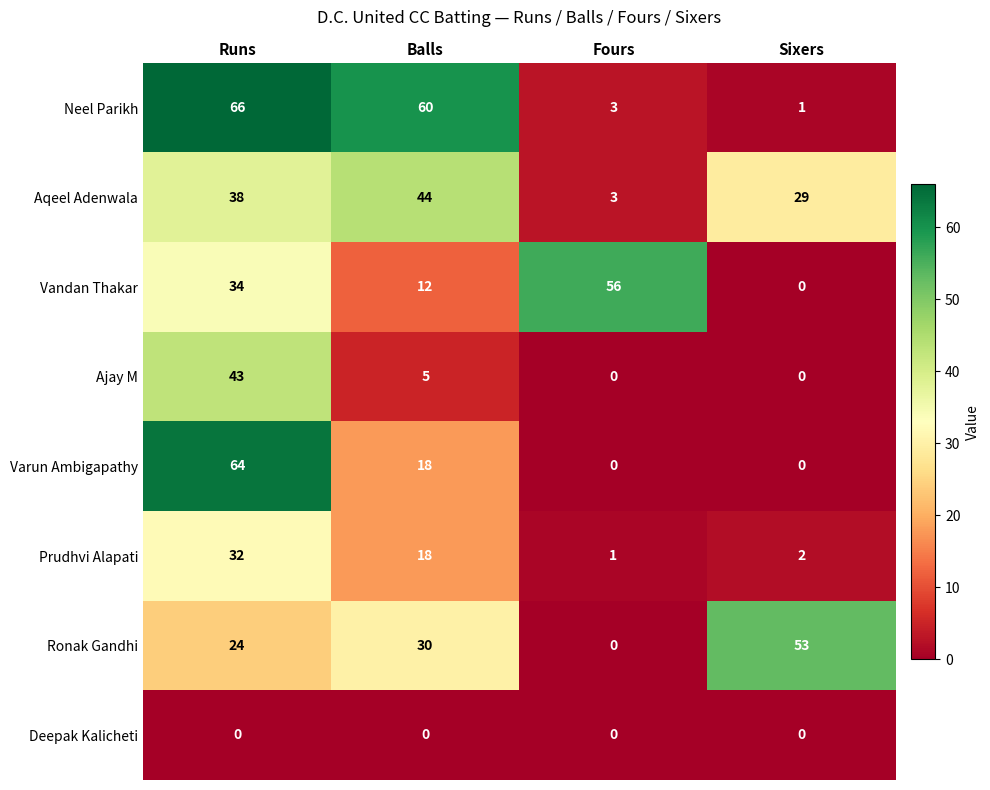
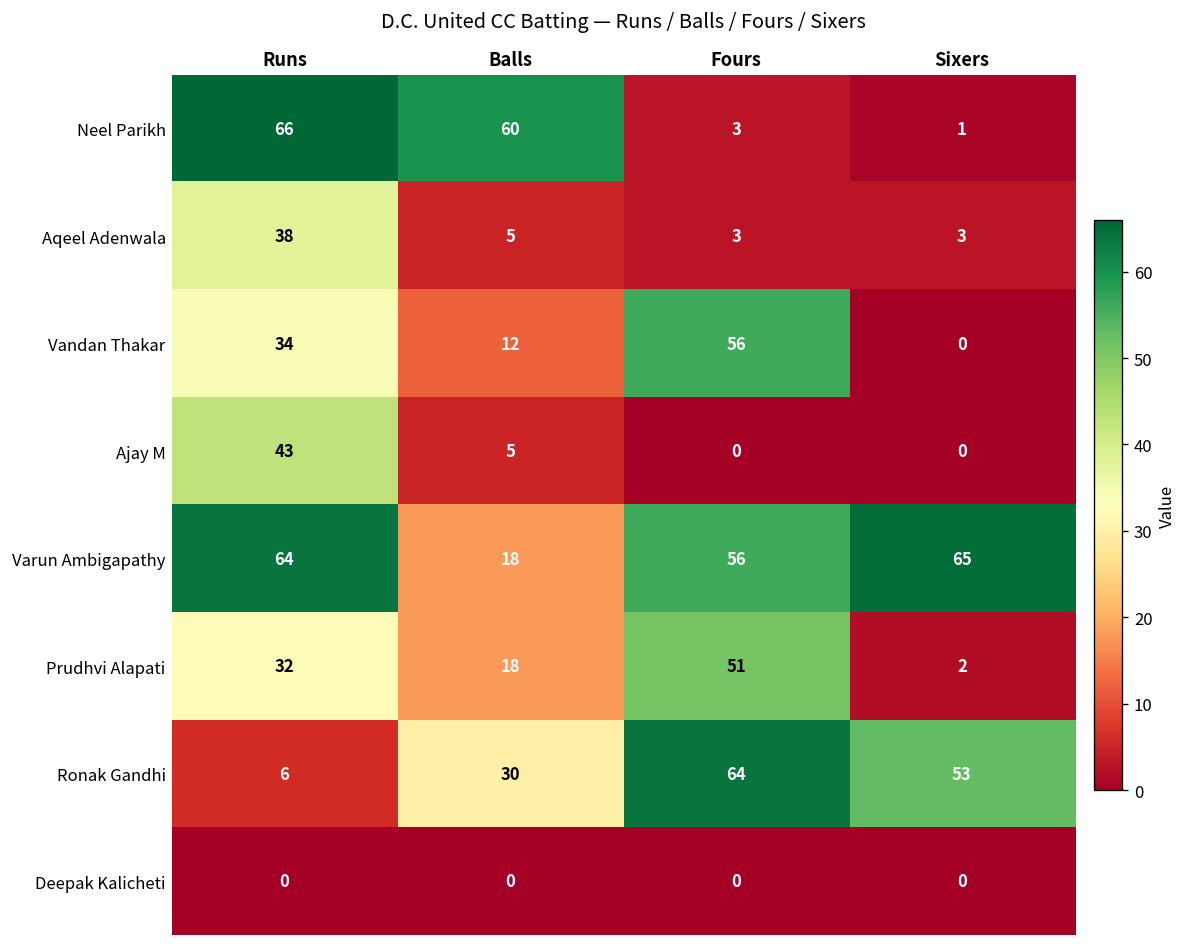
Aqeel Adenwala, Balls: 44 -> 5
Aqeel Adenwala, Sixers: 29 -> 3
Varun Ambigapathy, Fours: 0 -> 56
Varun Ambigapathy, Sixers: 0 -> 65
Prudhvi Alapati, Fours: 1 -> 51
Ronak Gandhi, Runs: 24 -> 6
Ronak Gandhi, Fours: 0 -> 64
